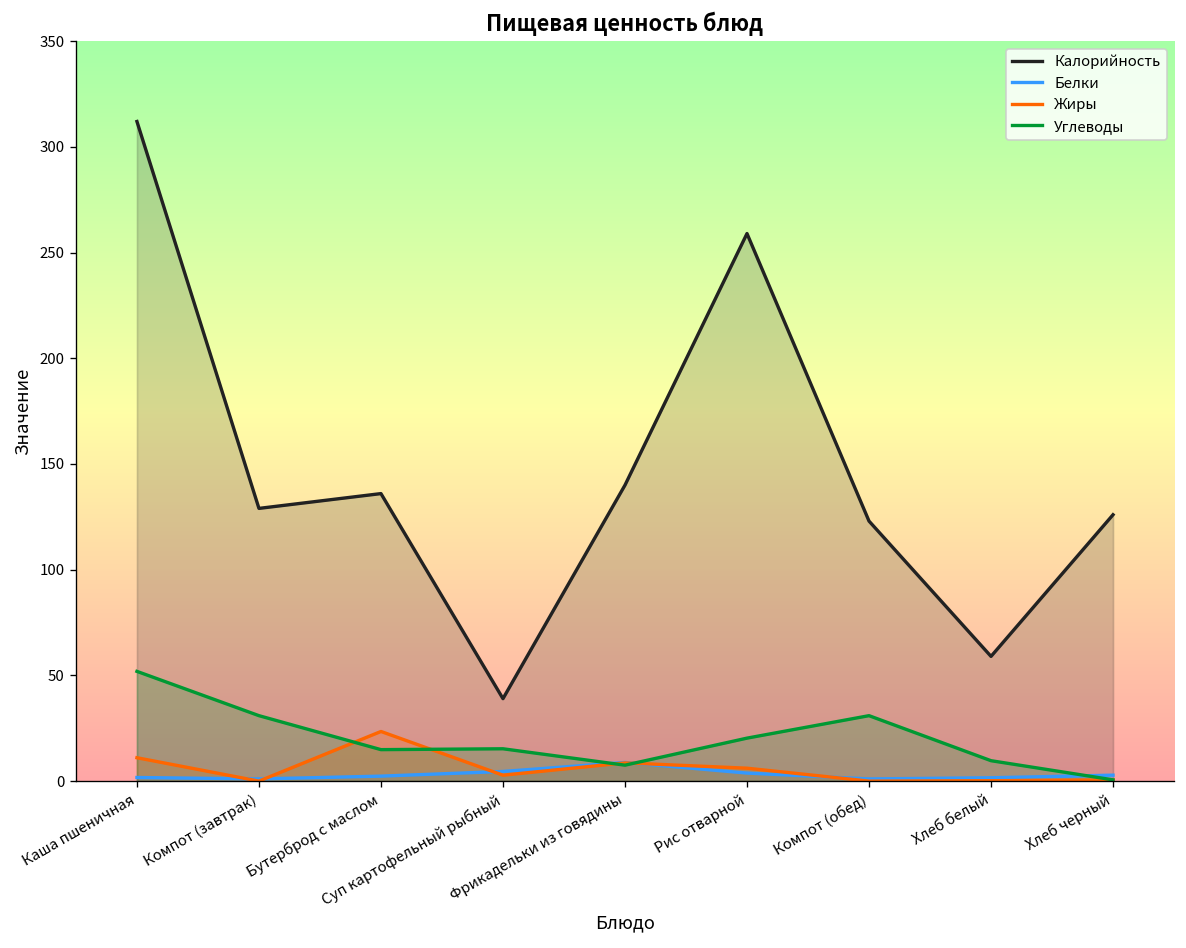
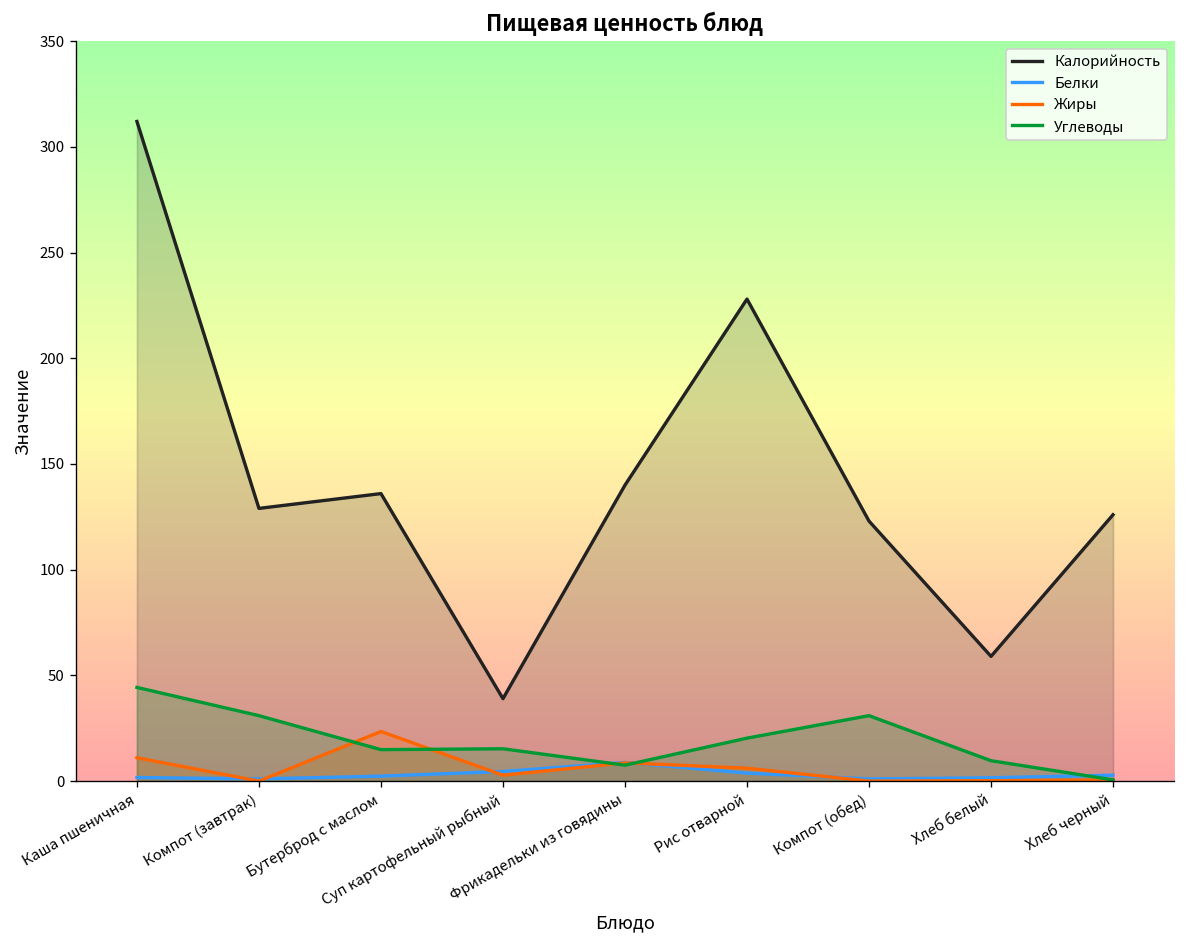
Углеводы, Каша пшеничная: 52 -> 44
Калорийность, Рис отварной: 259 -> 228
